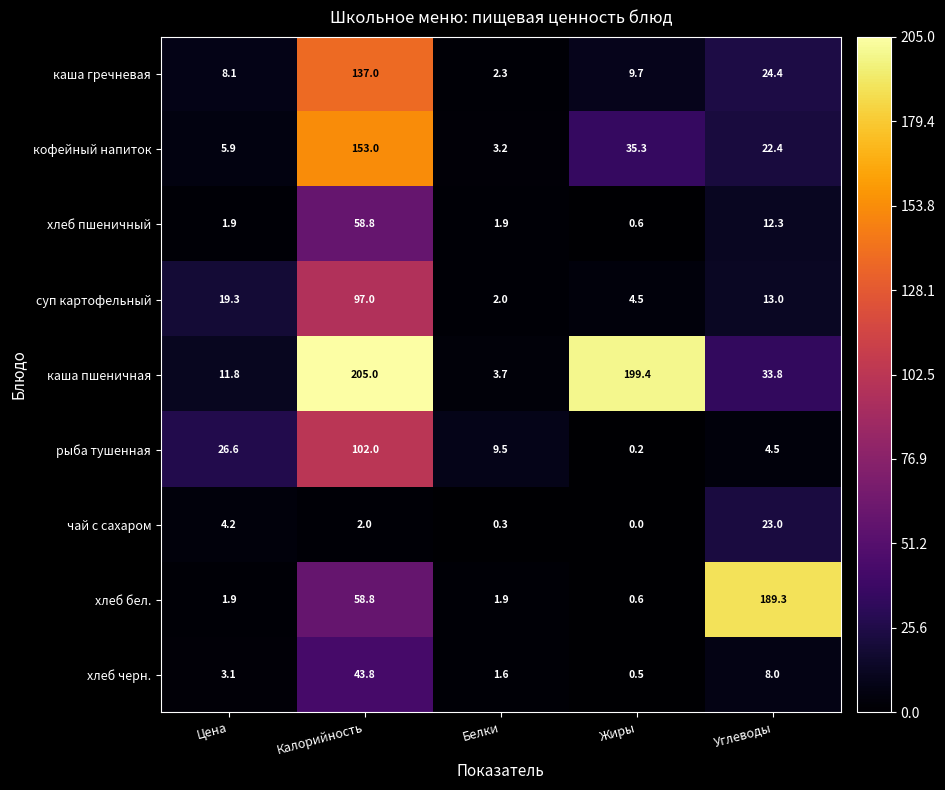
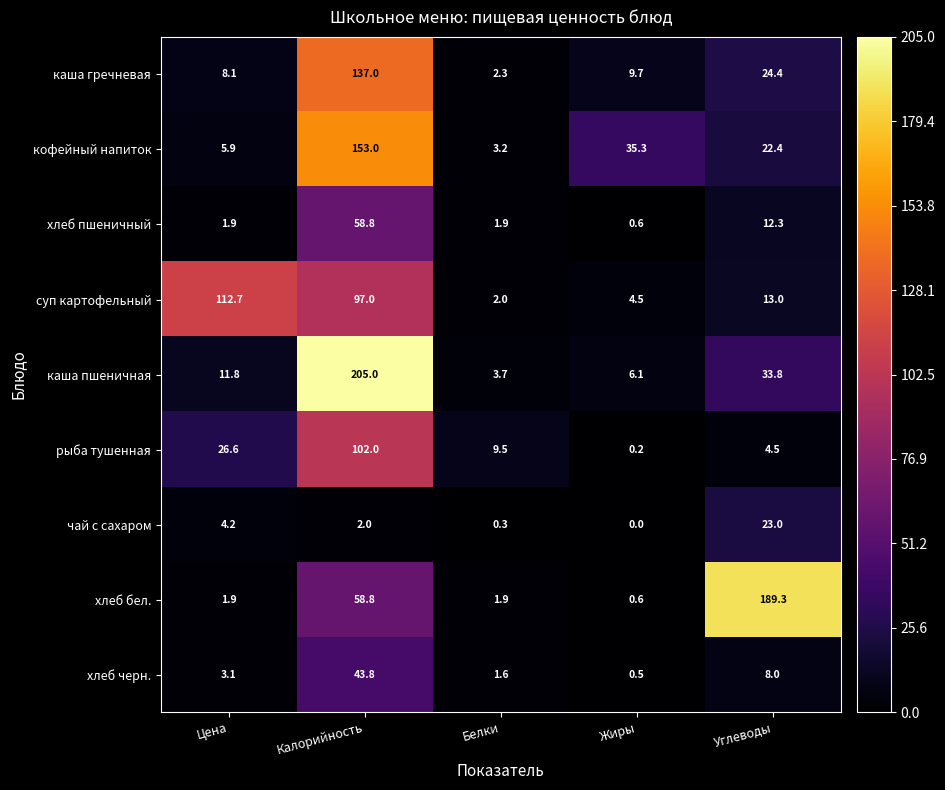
суп картофельный, Цена: 19.3 -> 112.7
каша пшеничная, Жиры: 199.4 -> 6.1
